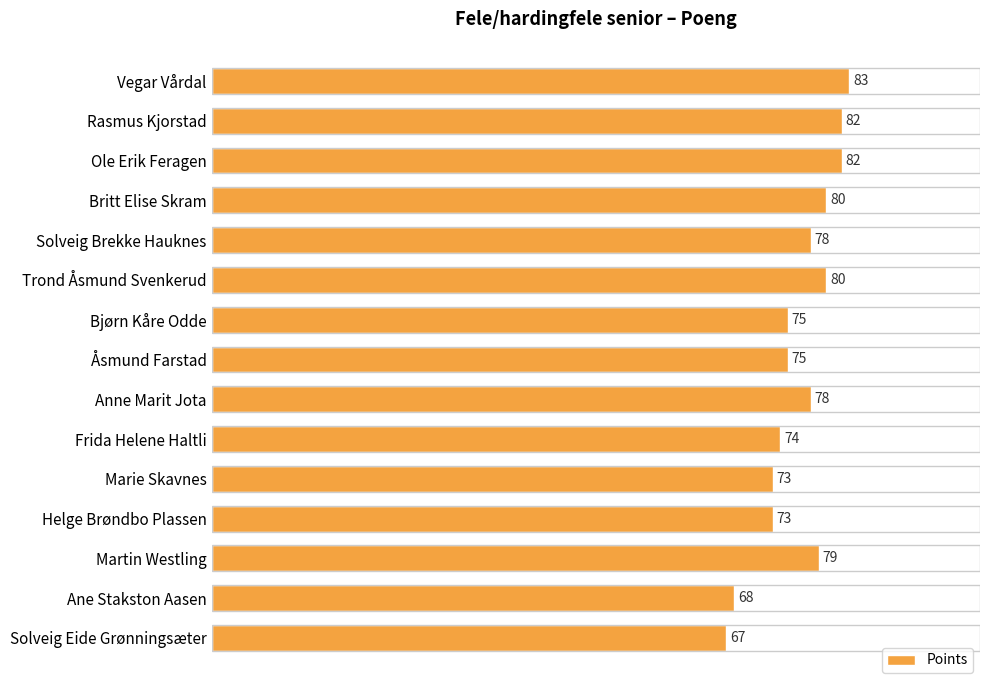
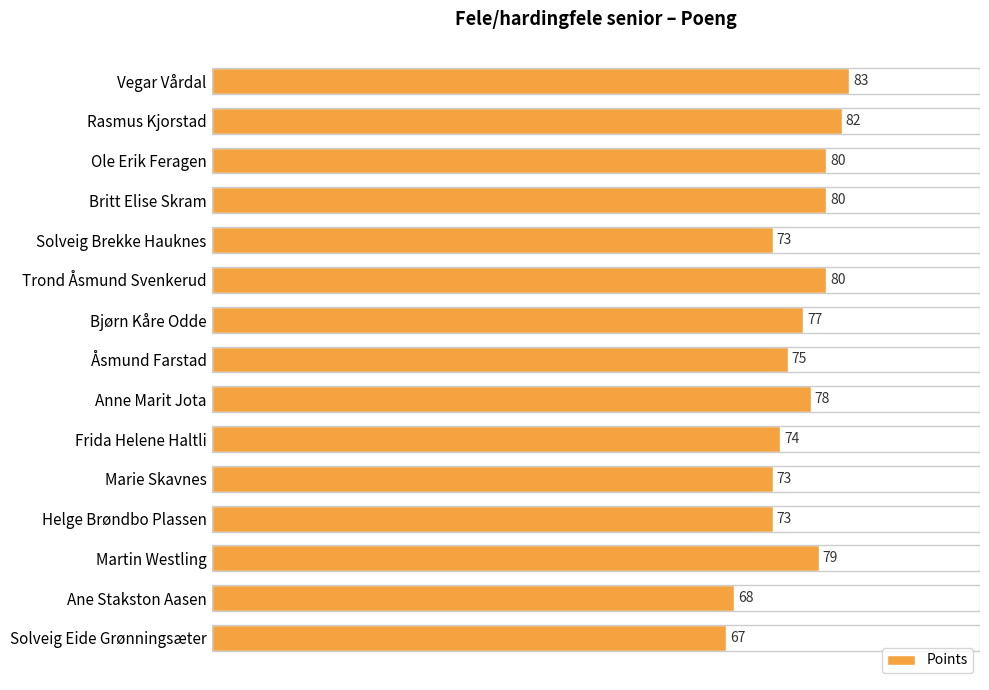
Ole Erik Feragen: 82 -> 80
Solveig Brekke Hauknes: 78 -> 73
Bjørn Kåre Odde: 75 -> 77
